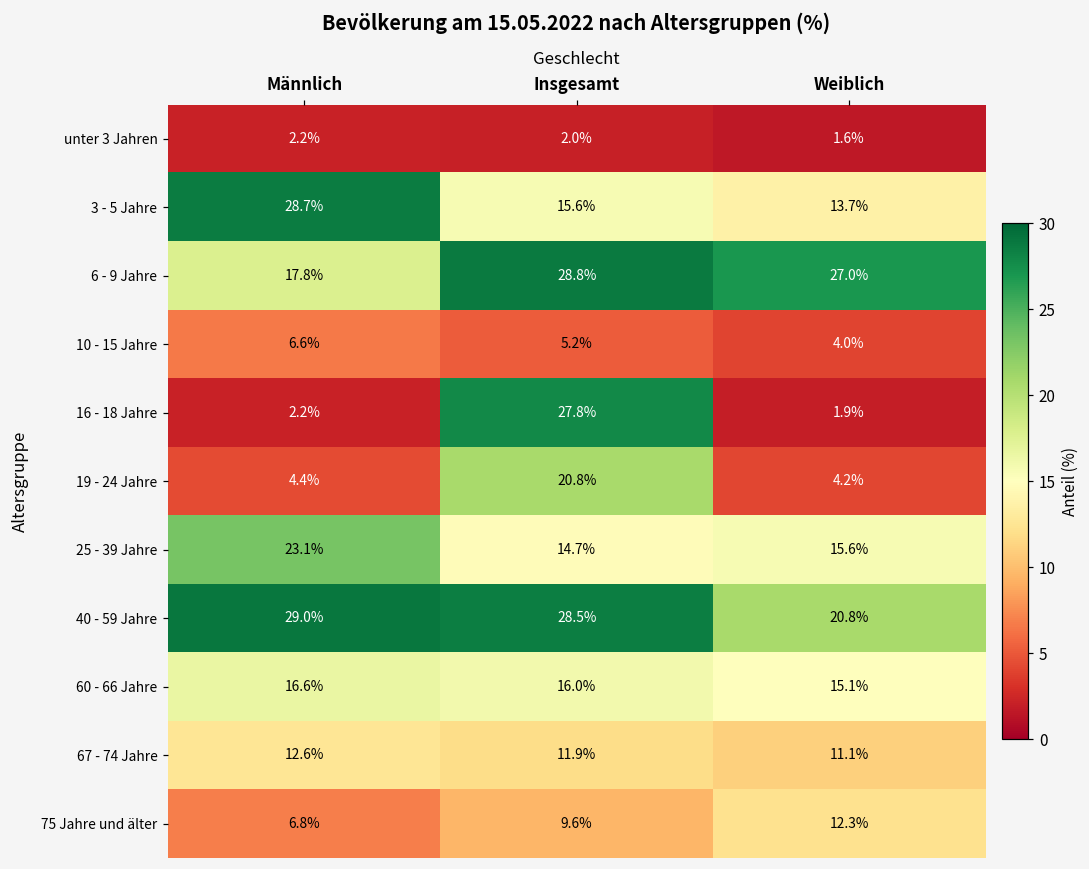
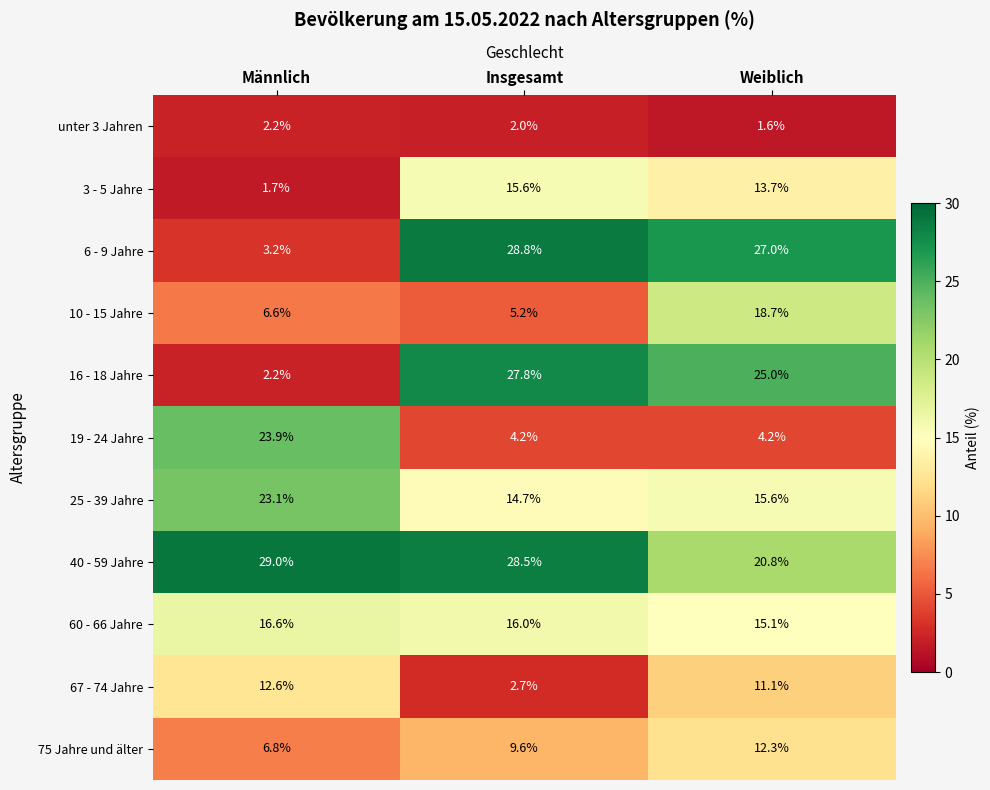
3 - 5 Jahre, Männlich: 28.7% -> 1.7%
6 - 9 Jahre, Männlich: 17.8% -> 3.2%
10 - 15 Jahre, Weiblich: 4.0% -> 18.7%
16 - 18 Jahre, Weiblich: 1.9% -> 25.0%
19 - 24 Jahre, Männlich: 4.4% -> 23.9%
19 - 24 Jahre, Insgesamt: 20.8% -> 4.2%
67 - 74 Jahre, Insgesamt: 11.9% -> 2.7%
